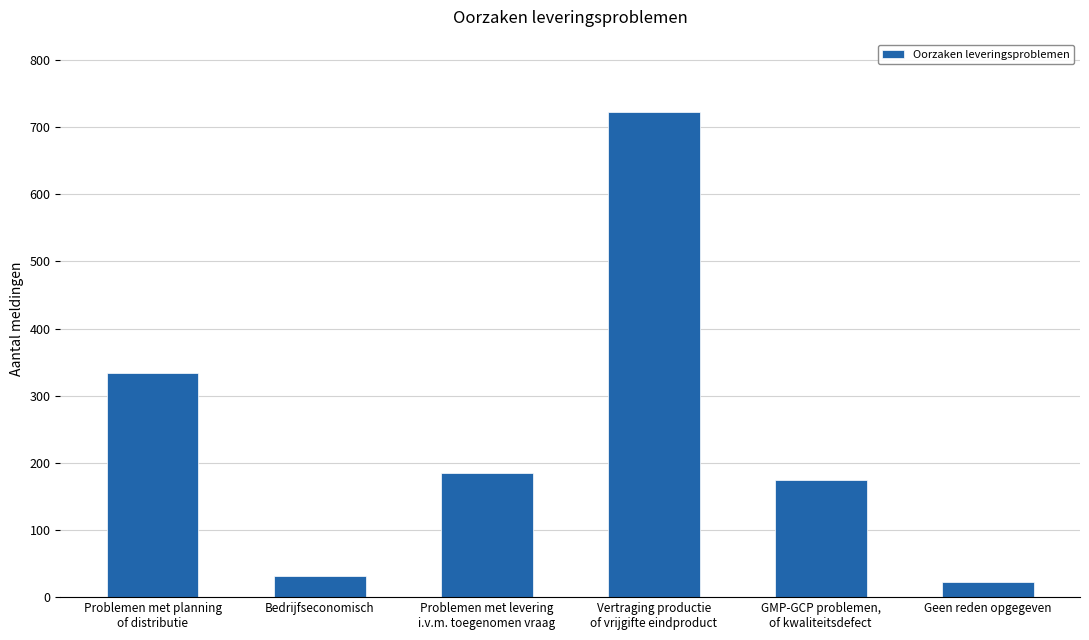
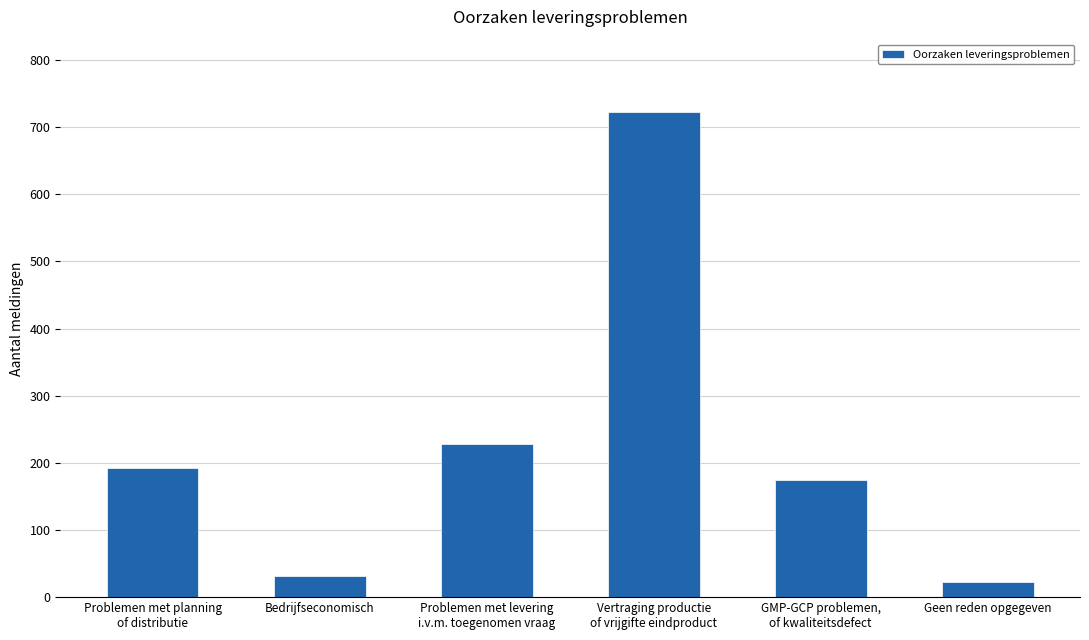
Problemen met planning of distributie: 330 -> 190
Problemen met levering i.v.m. toegenomen vraag: 190 -> 230
